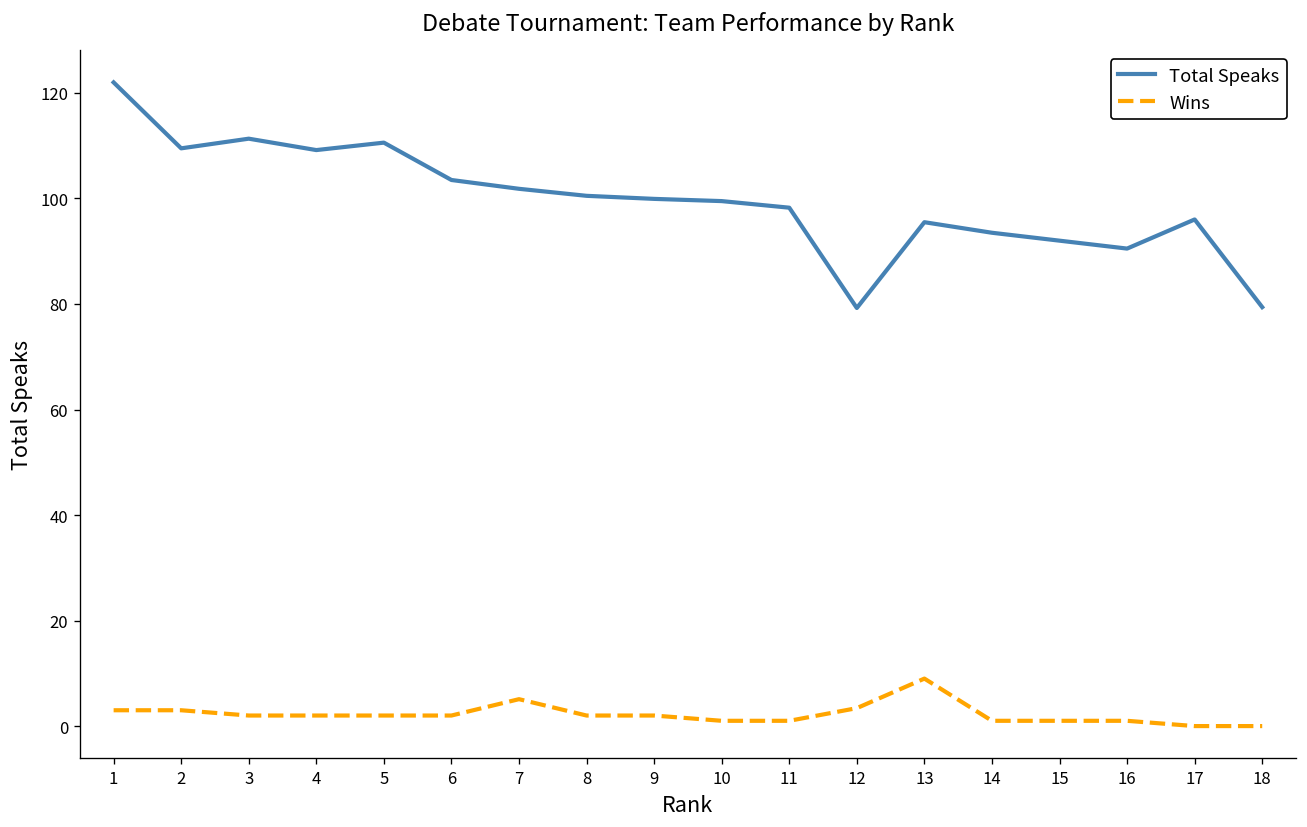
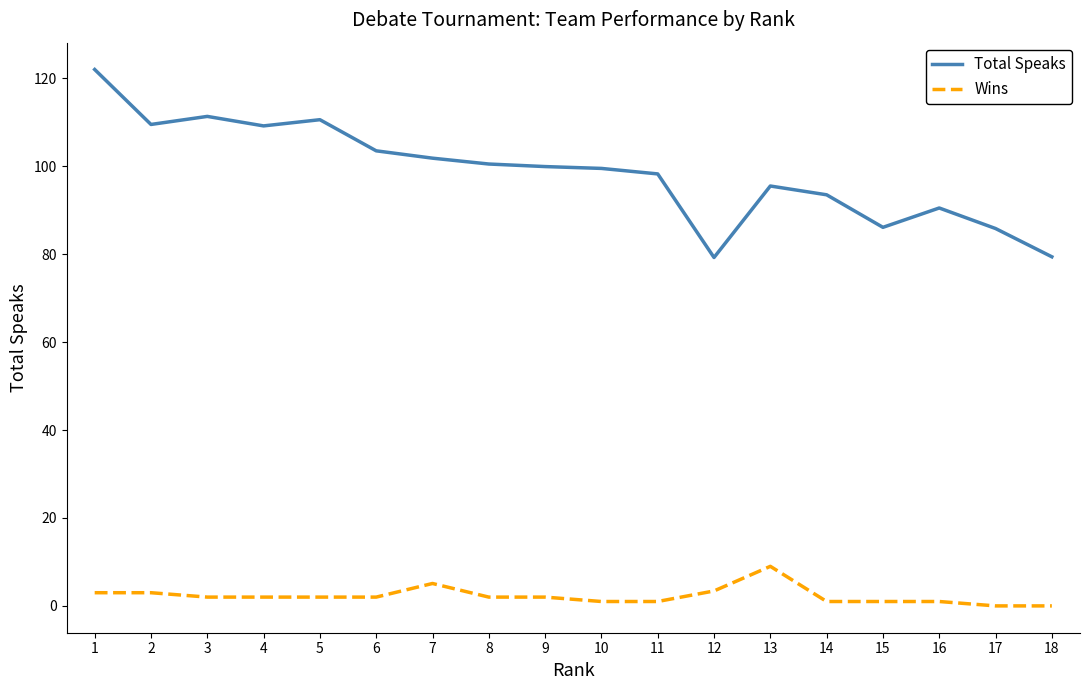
Total Speaks, 15: 92 -> 86
Total Speaks, 17: 96 -> 86
